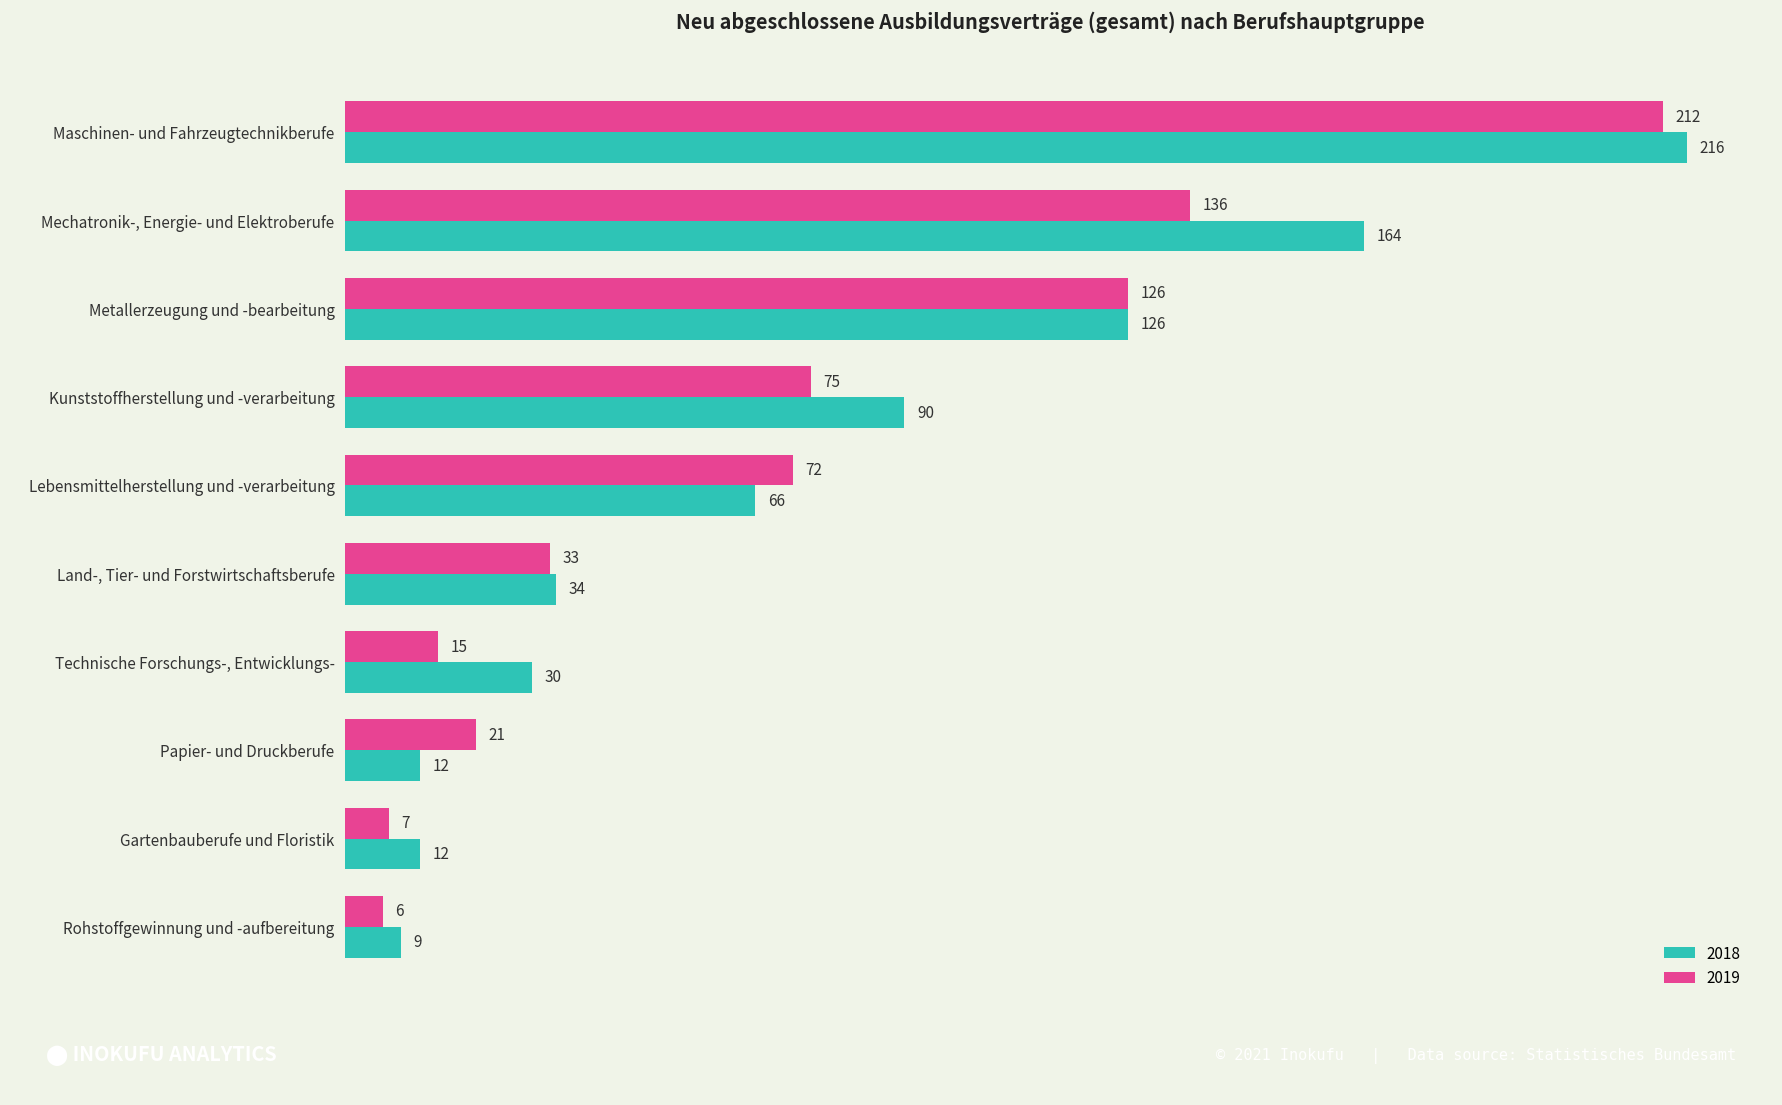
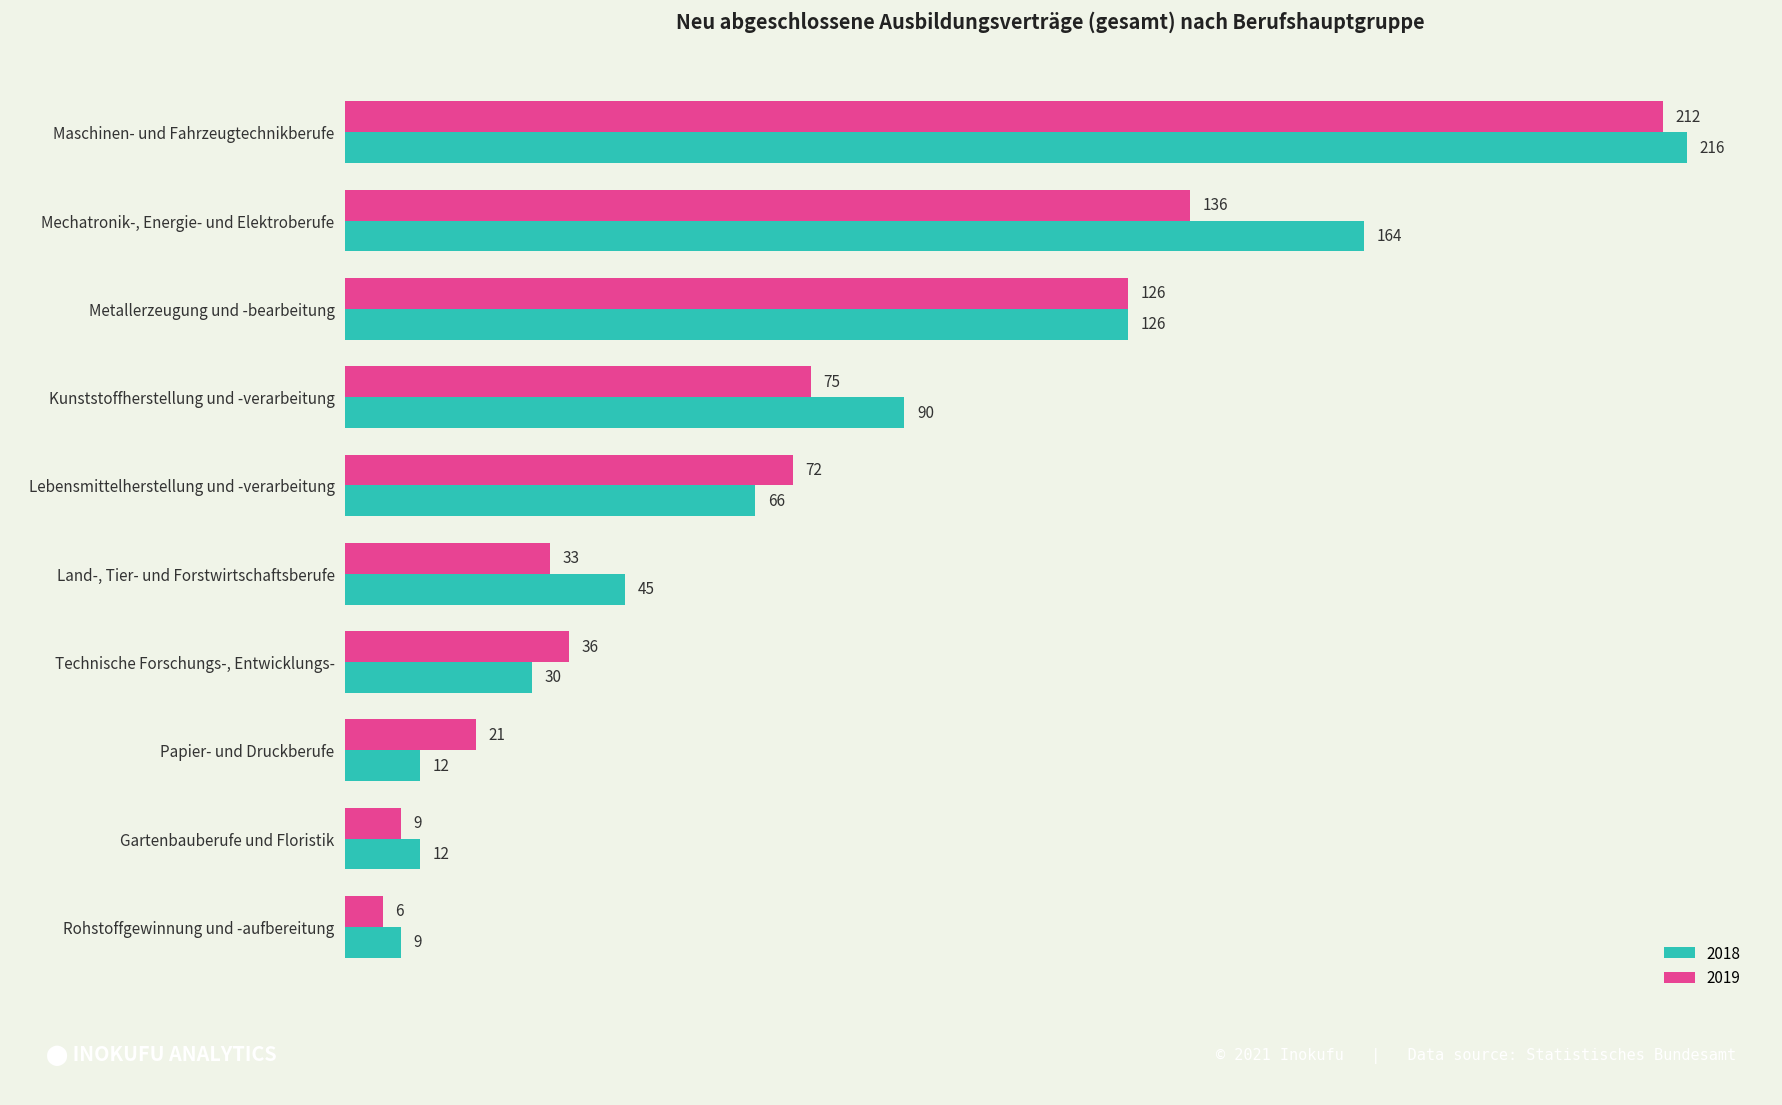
2018, Land-, Tier- und Forstwirtschaftsberufe: 34 -> 45
2019, Technische Forschungs-, Entwicklungs-: 15 -> 36
2019, Gartenbauberufe und Floristik: 7 -> 9
